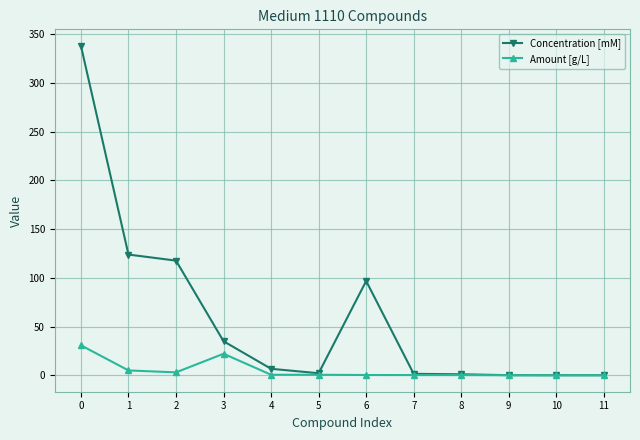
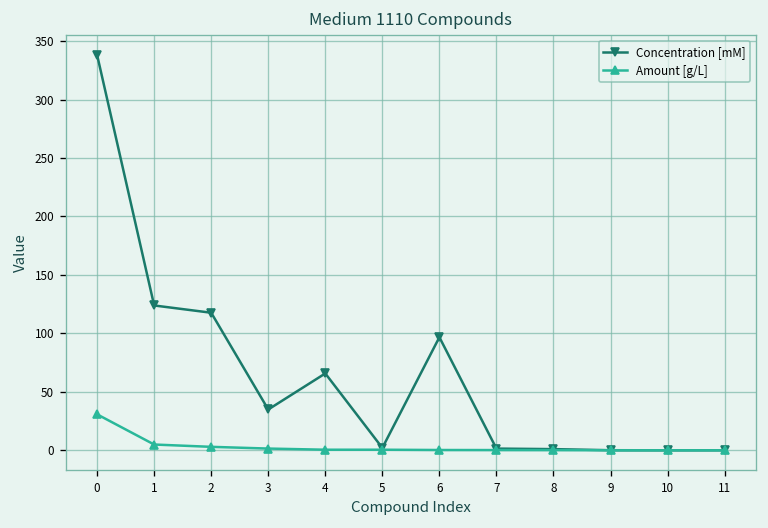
Amount [g/L], 3: 20 -> 0
Concentration [mM], 4: 10 -> 70
